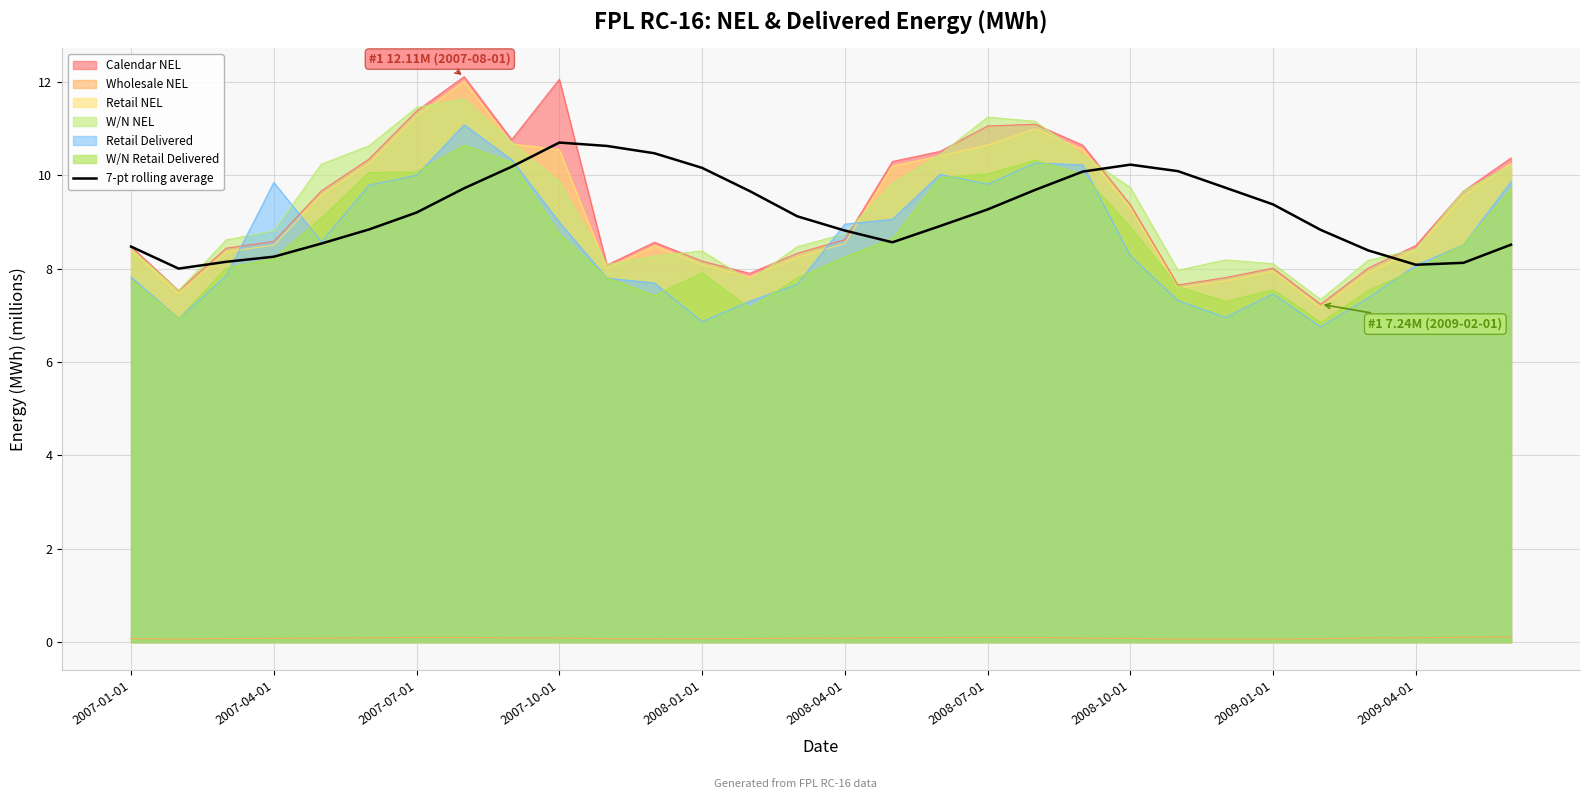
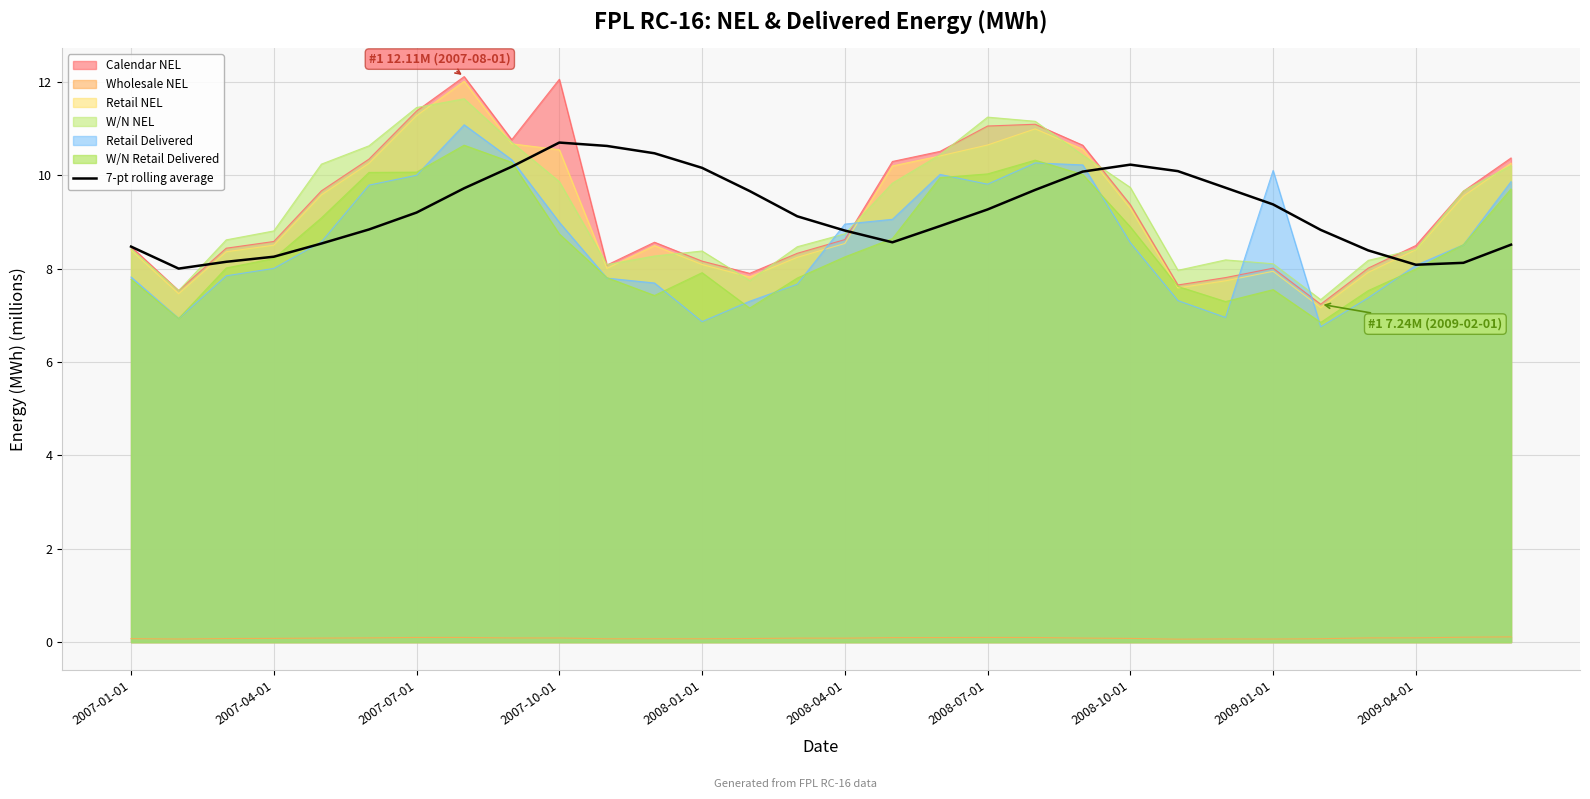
Retail Delivered, 2007-04-01: 9.8 -> 8.0
Retail Delivered, 2008-10-01: 8.3 -> 8.6
Retail Delivered, 2009-01-01: 7.5 -> 10.1
